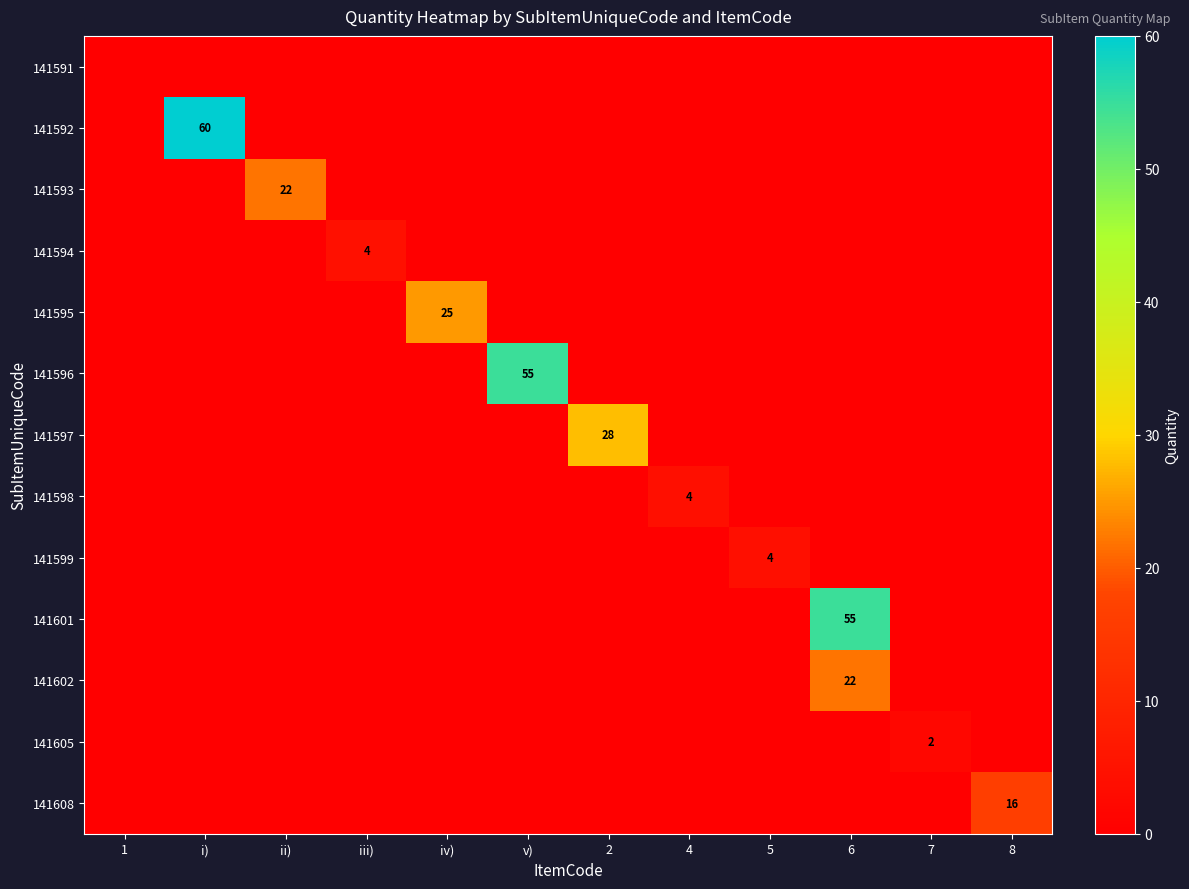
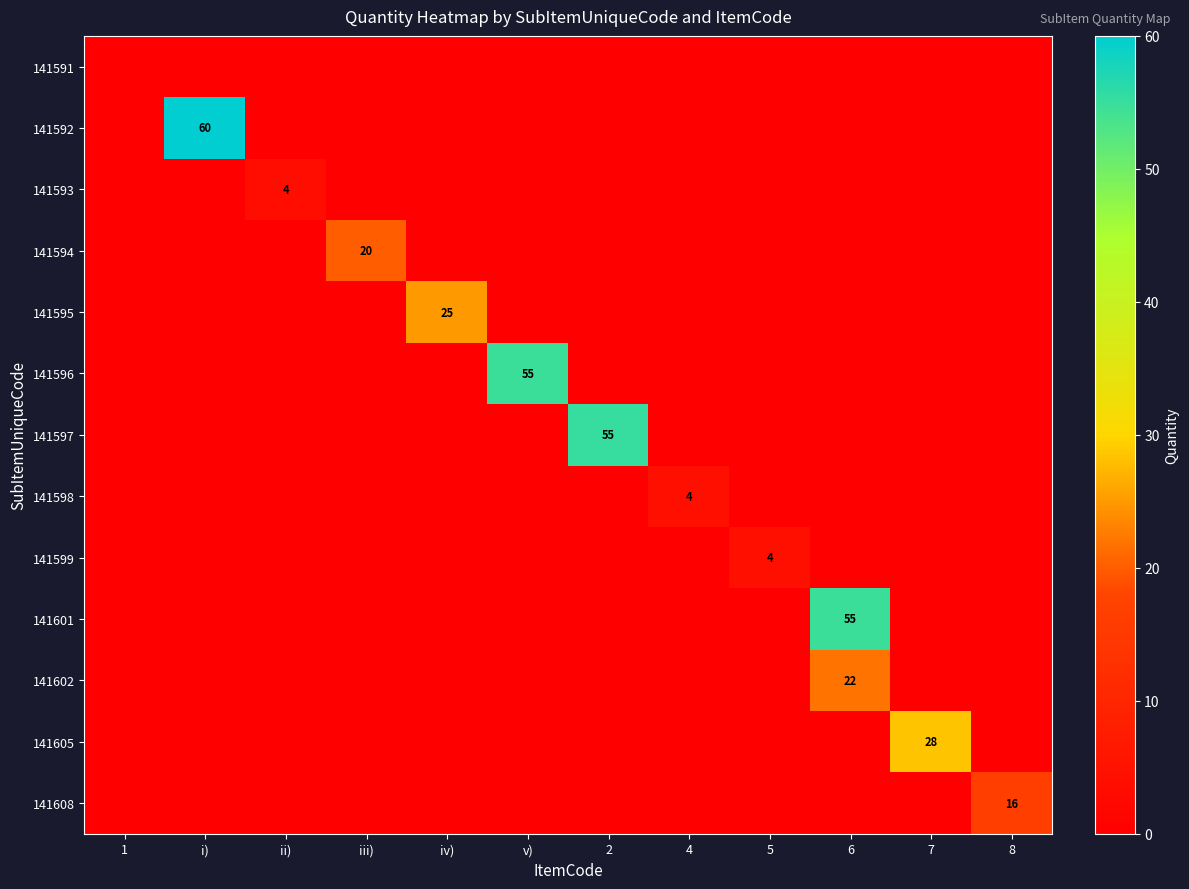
141593, ii): 22 -> 4
141594, iii): 4 -> 20
141597, 2: 28 -> 55
141605, 7: 2 -> 28
